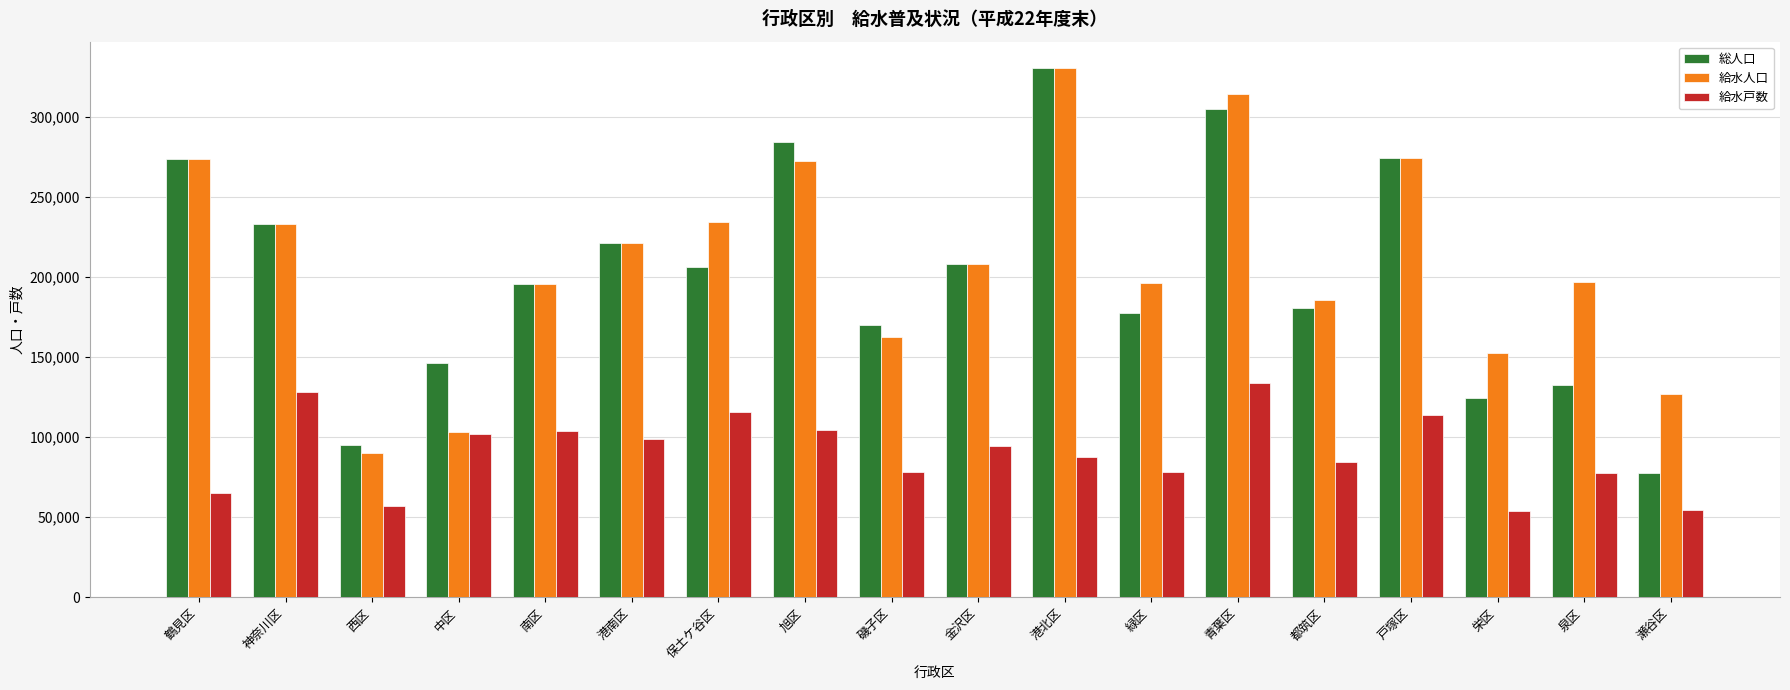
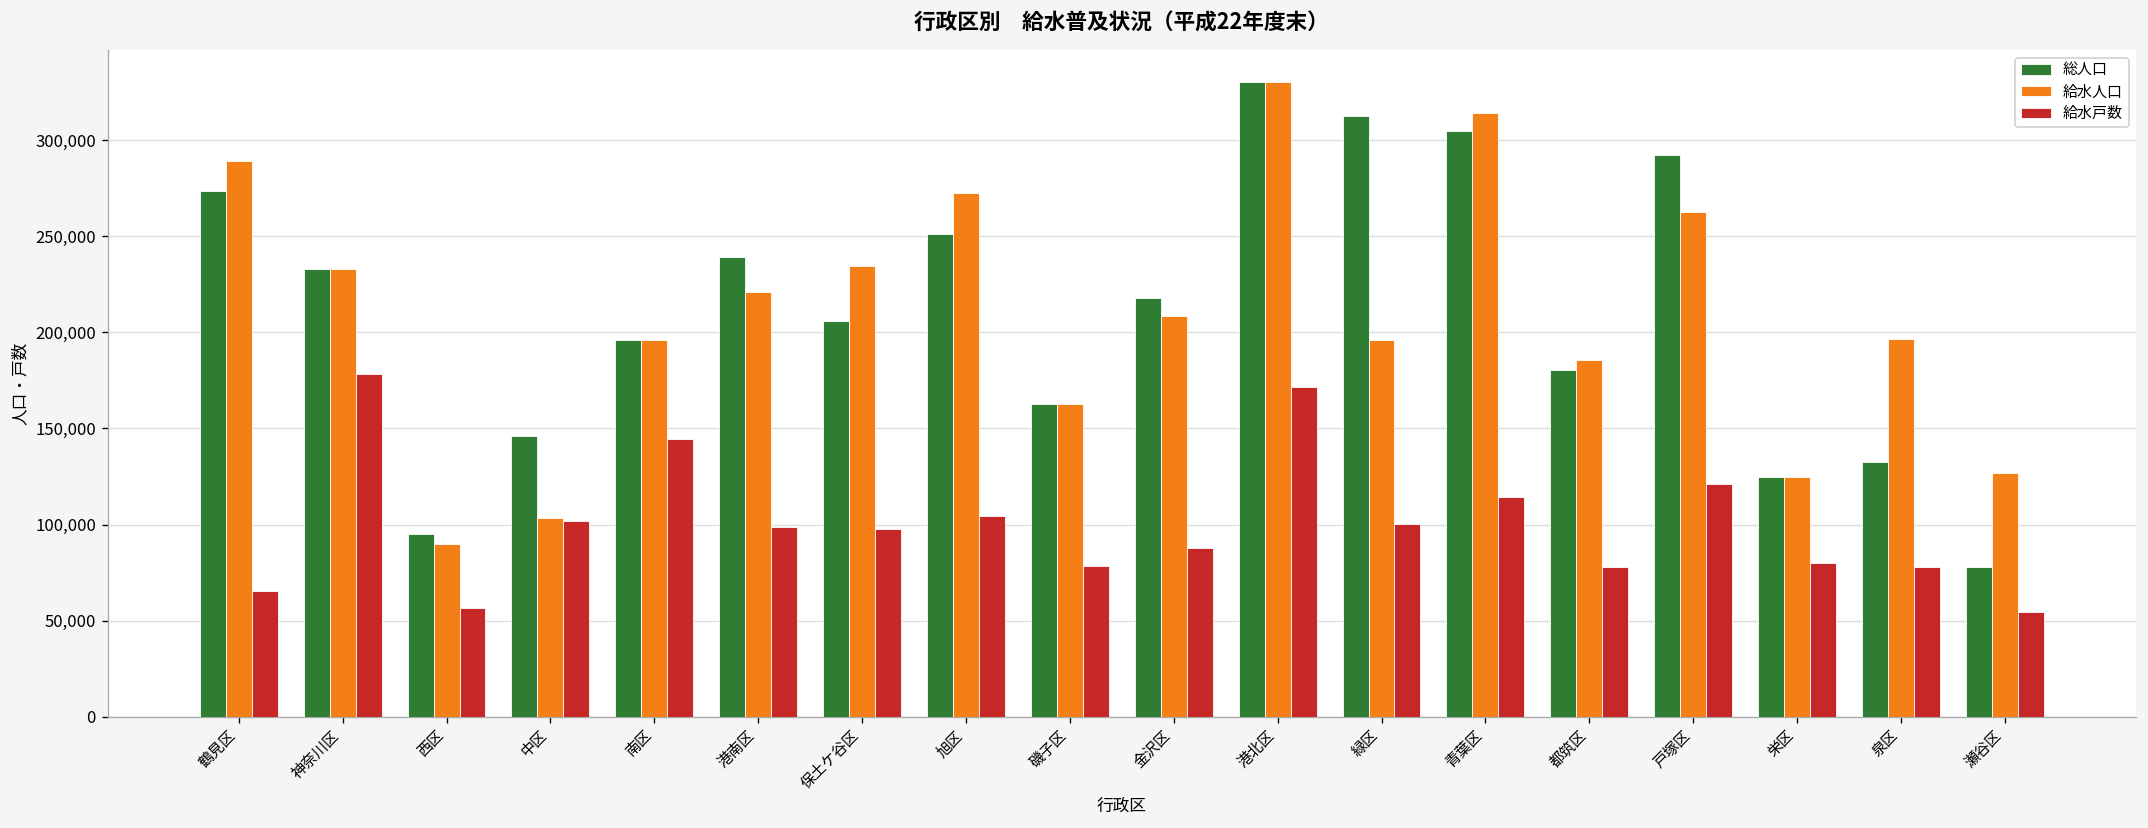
給水人口, 鶴見区: 274,000 -> 289,000
給水戸数, 神奈川区: 128,000 -> 178,000
給水戸数, 南区: 104,000 -> 144,000
総人口, 港南区: 221,000 -> 239,000
給水戸数, 保土ケ谷区: 116,000 -> 98,000
総人口, 旭区: 284,000 -> 251,000
総人口, 磯子区: 170,000 -> 163,000
総人口, 金沢区: 208,000 -> 218,000
給水戸数, 金沢区: 94,000 -> 88,000
給水戸数, 港北区: 88,000 -> 172,000
総人口, 緑区: 177,000 -> 313,000
給水戸数, 緑区: 78,000 -> 100,000
給水戸数, 青葉区: 134,000 -> 114,000
給水戸数, 都筑区: 84,000 -> 78,000
総人口, 戸塚区: 274,000 -> 292,000
給水人口, 戸塚区: 274,000 -> 263,000
給水戸数, 戸塚区: 114,000 -> 121,000
給水人口, 栄区: 152,000 -> 124,000
給水戸数, 栄区: 54,000 -> 80,000
